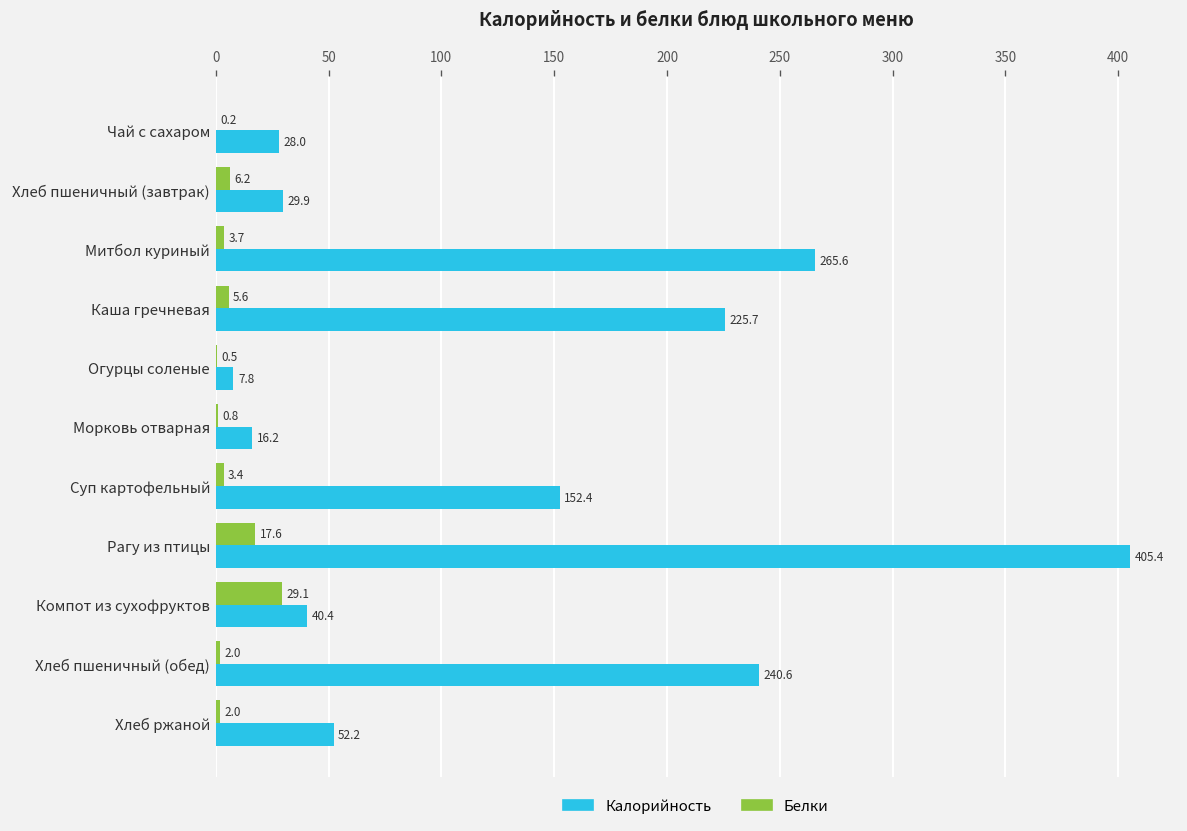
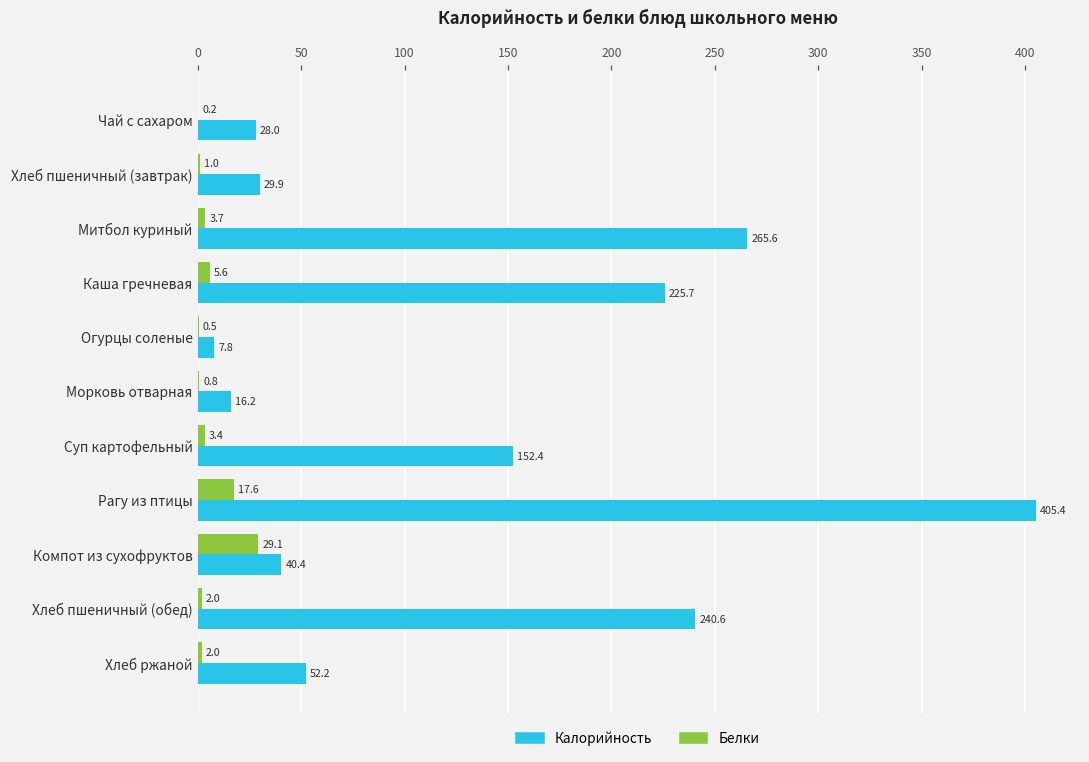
Белки, Хлеб пшеничный (завтрак): 6.2 -> 1.0
